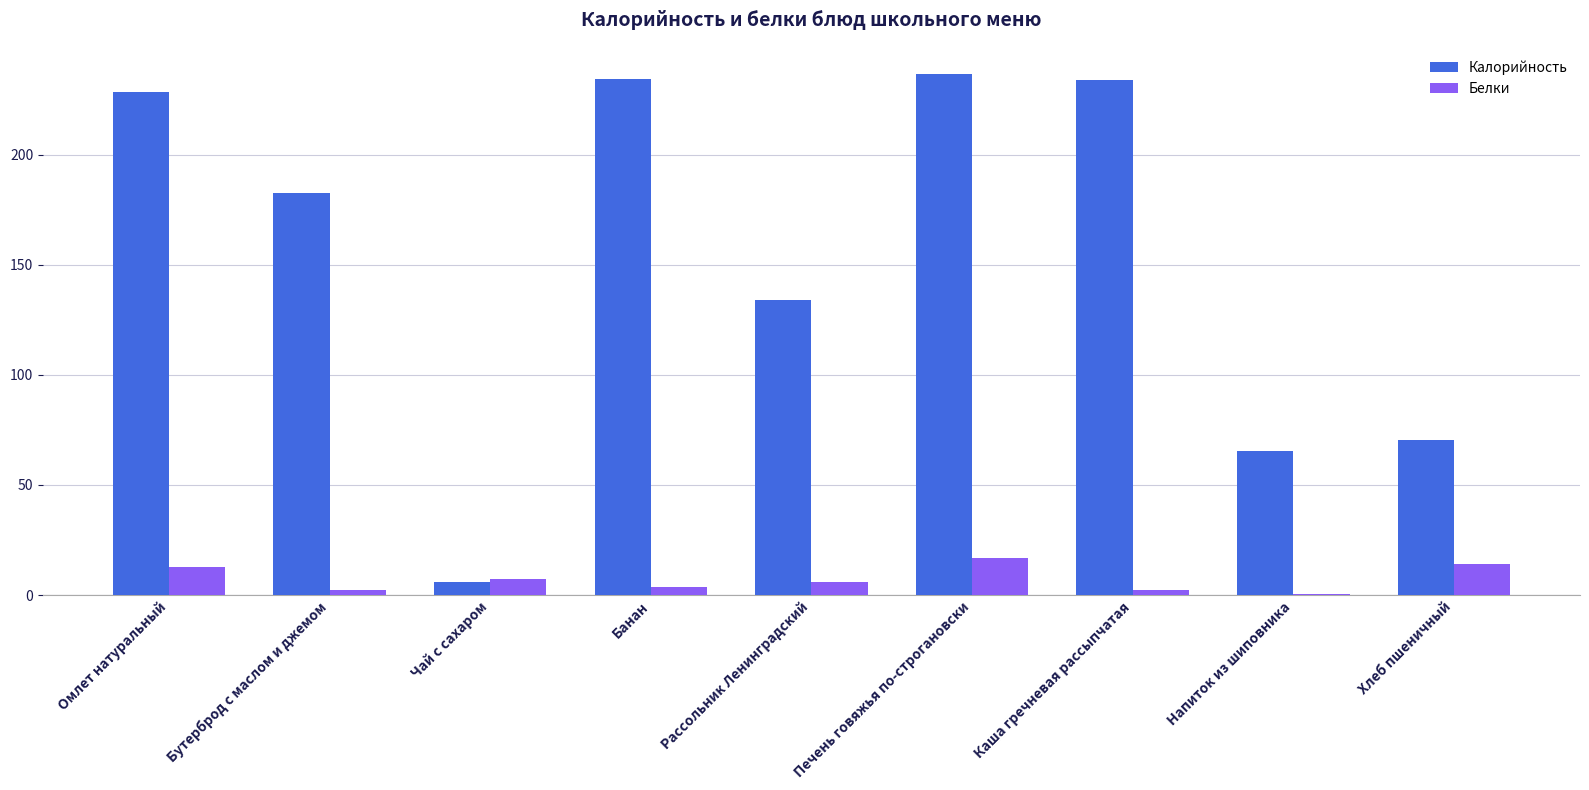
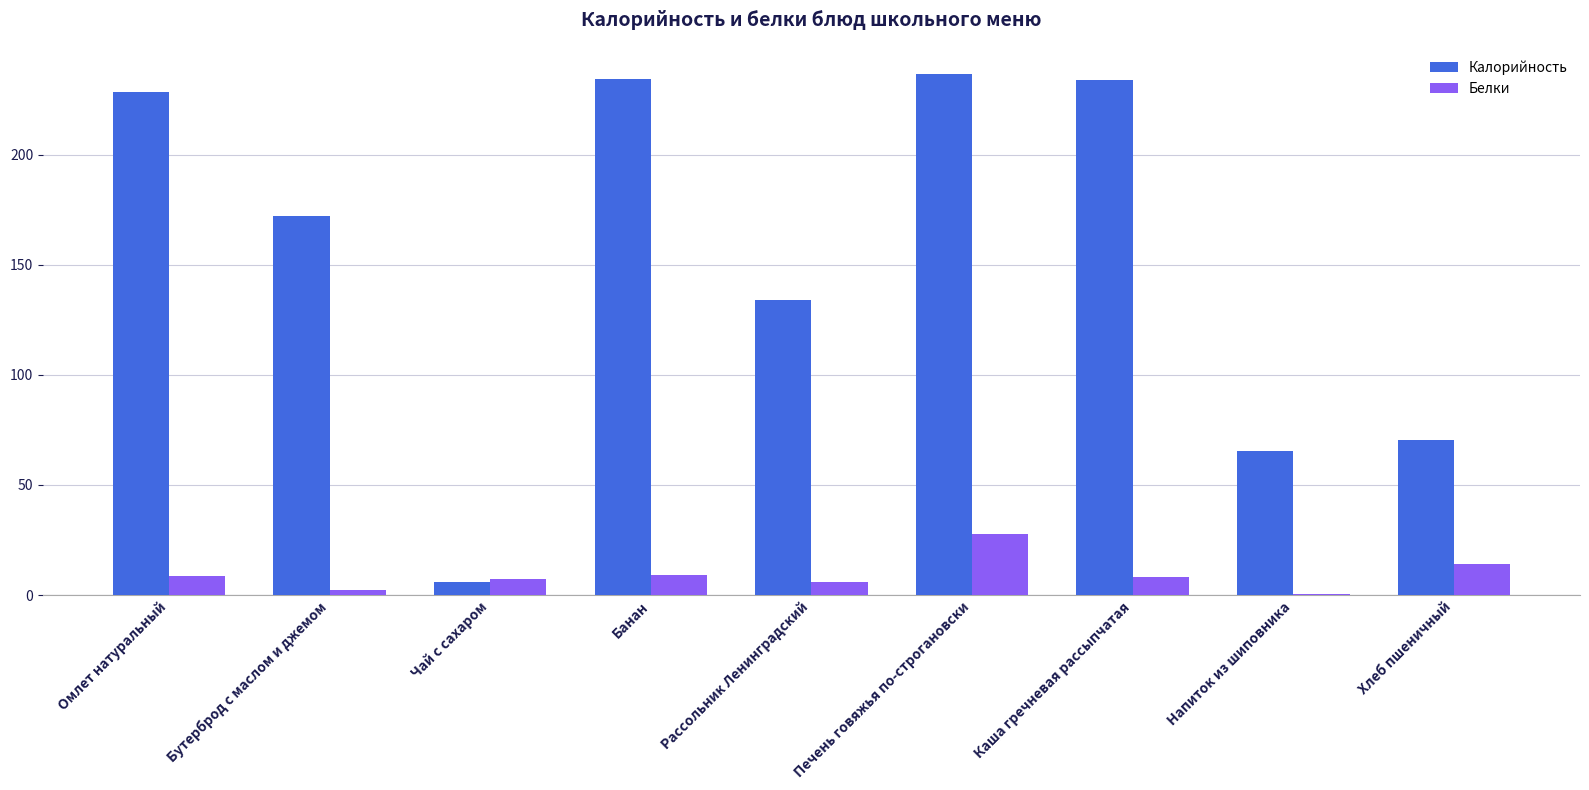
Белки, Омлет натуральный: 13 -> 9
Калорийность, Бутерброд с маслом и джемом: 183 -> 172
Белки, Банан: 4 -> 9
Белки, Печень говяжья по-строгановски: 17 -> 28
Белки, Каша гречневая рассыпчатая: 3 -> 8
